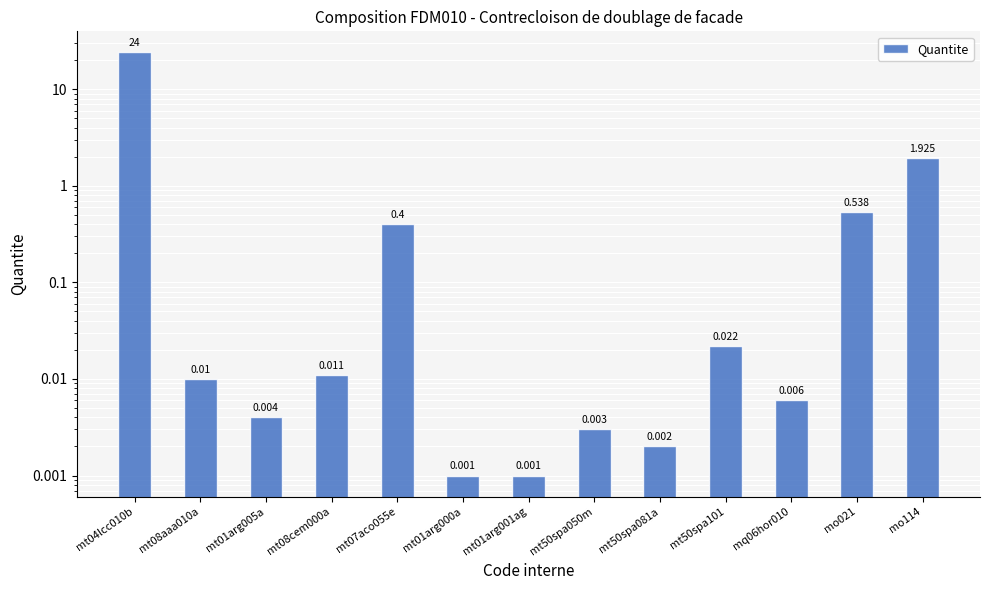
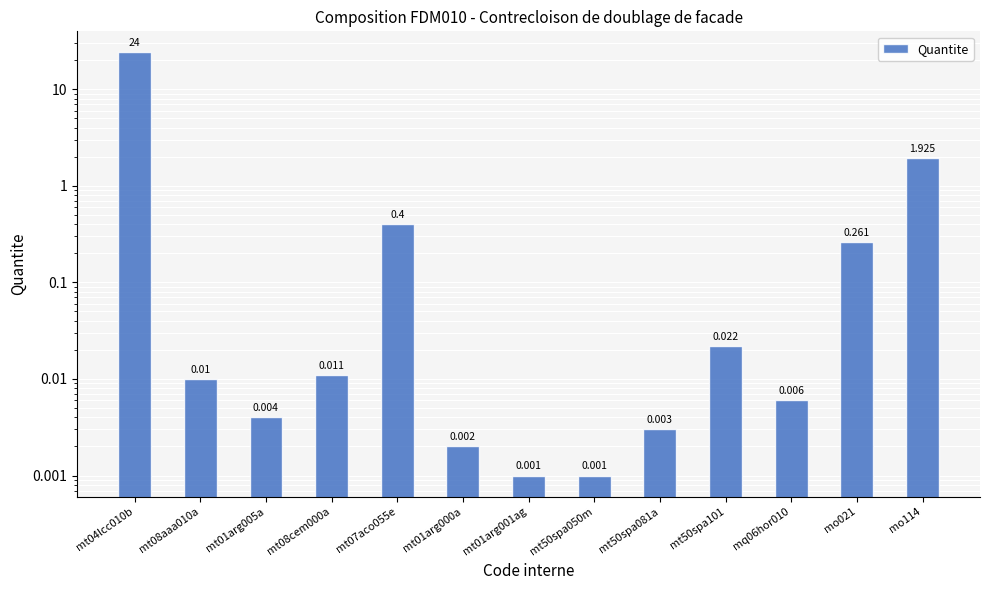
mt01arg000a: 0.001 -> 0.002
mt50spa050m: 0.003 -> 0.001
mt50spa081a: 0.002 -> 0.003
mo021: 0.538 -> 0.261
